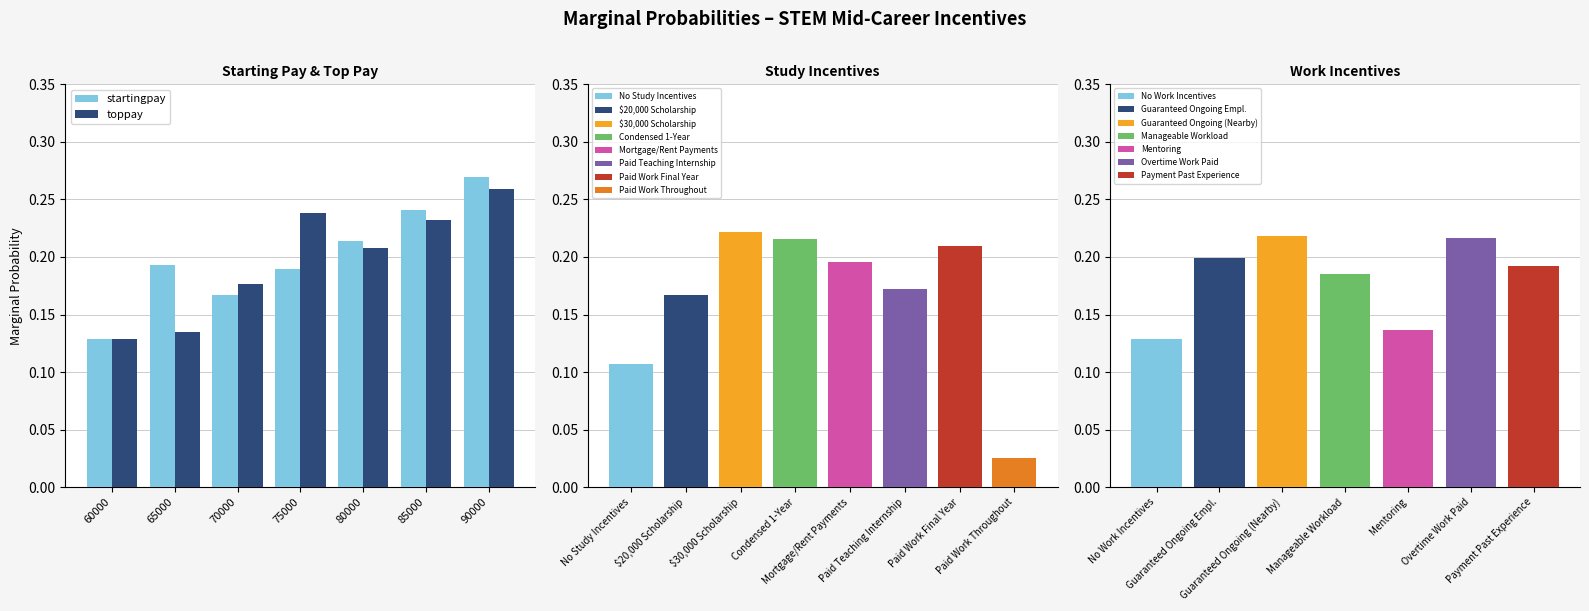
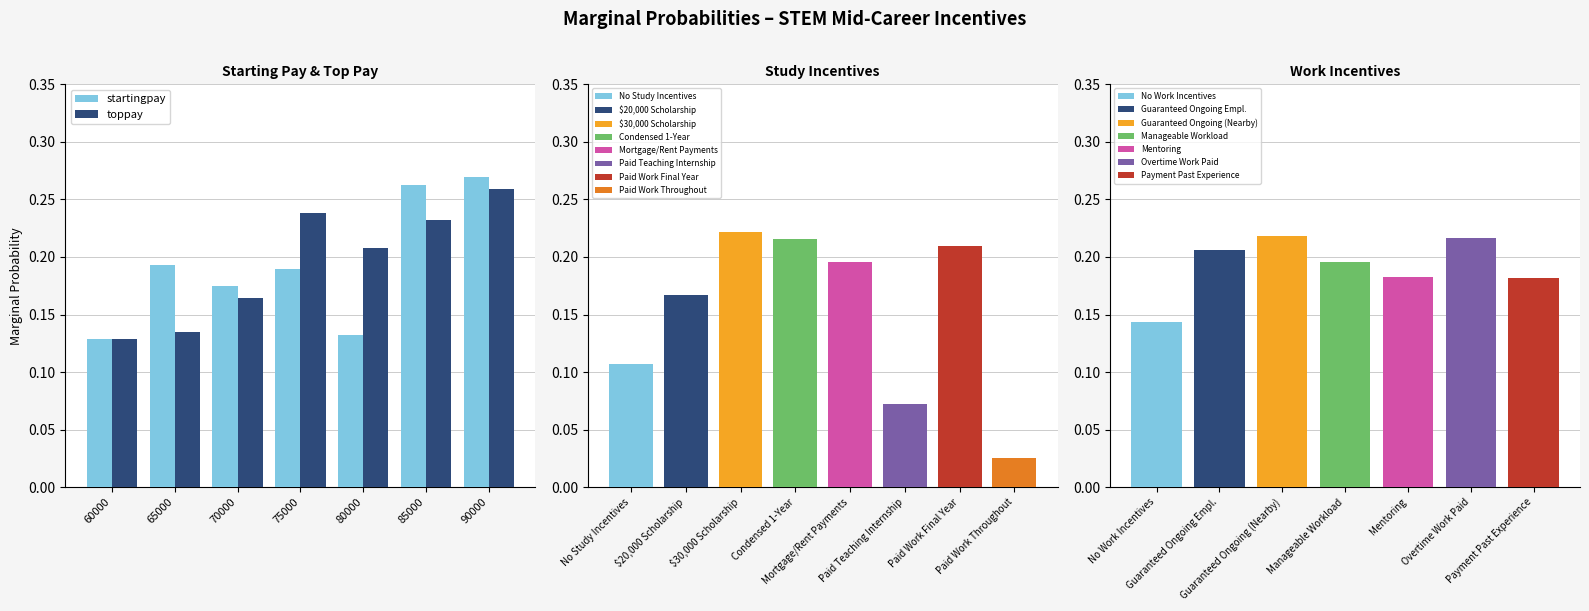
Starting Pay & Top Pay, startingpay, 70000: 0.167 -> 0.175
Starting Pay & Top Pay, toppay, 70000: 0.176 -> 0.164
Starting Pay & Top Pay, startingpay, 80000: 0.214 -> 0.132
Starting Pay & Top Pay, startingpay, 85000: 0.241 -> 0.262
Study Incentives, Paid Teaching Internship: 0.172 -> 0.073
Work Incentives, No Work Incentives: 0.129 -> 0.143
Work Incentives, Guaranteed Ongoing Empl.: 0.199 -> 0.206
Work Incentives, Manageable Workload: 0.185 -> 0.195
Work Incentives, Mentoring: 0.136 -> 0.183
Work Incentives, Payment Past Experience: 0.192 -> 0.182
